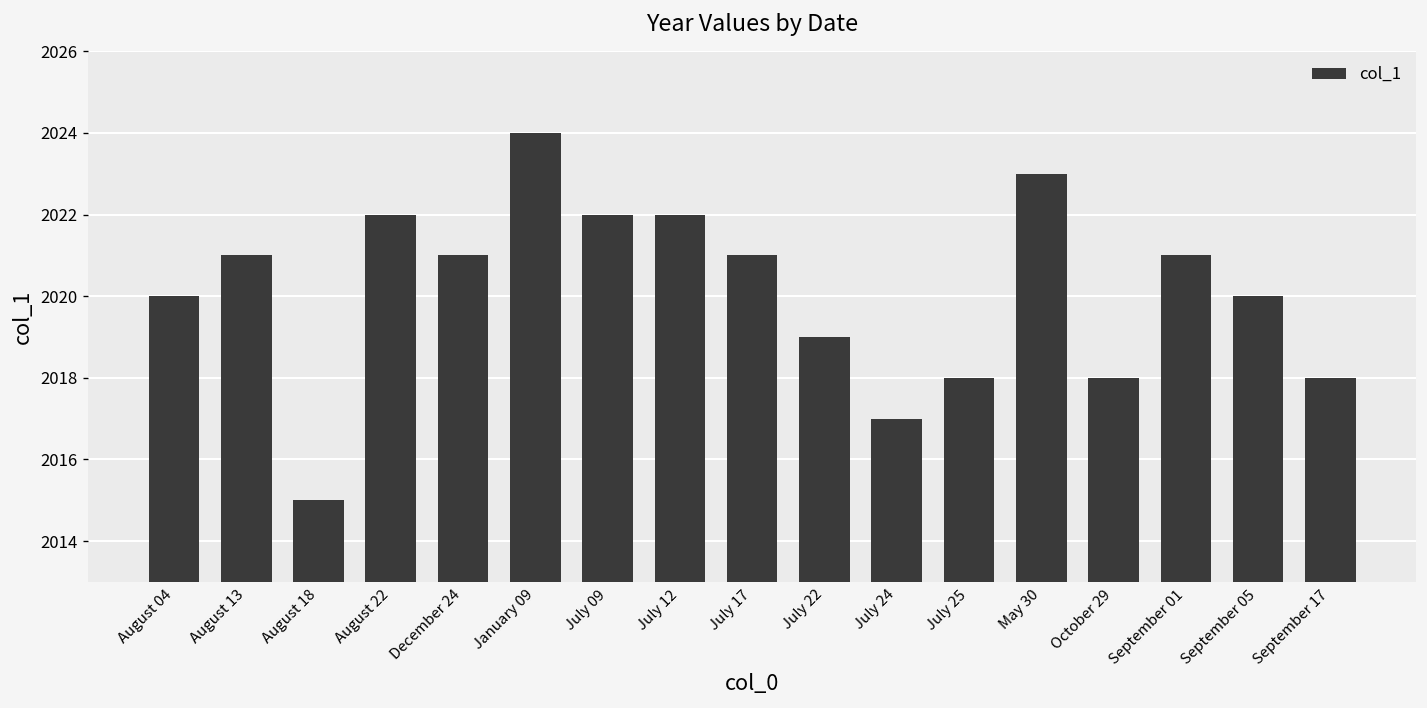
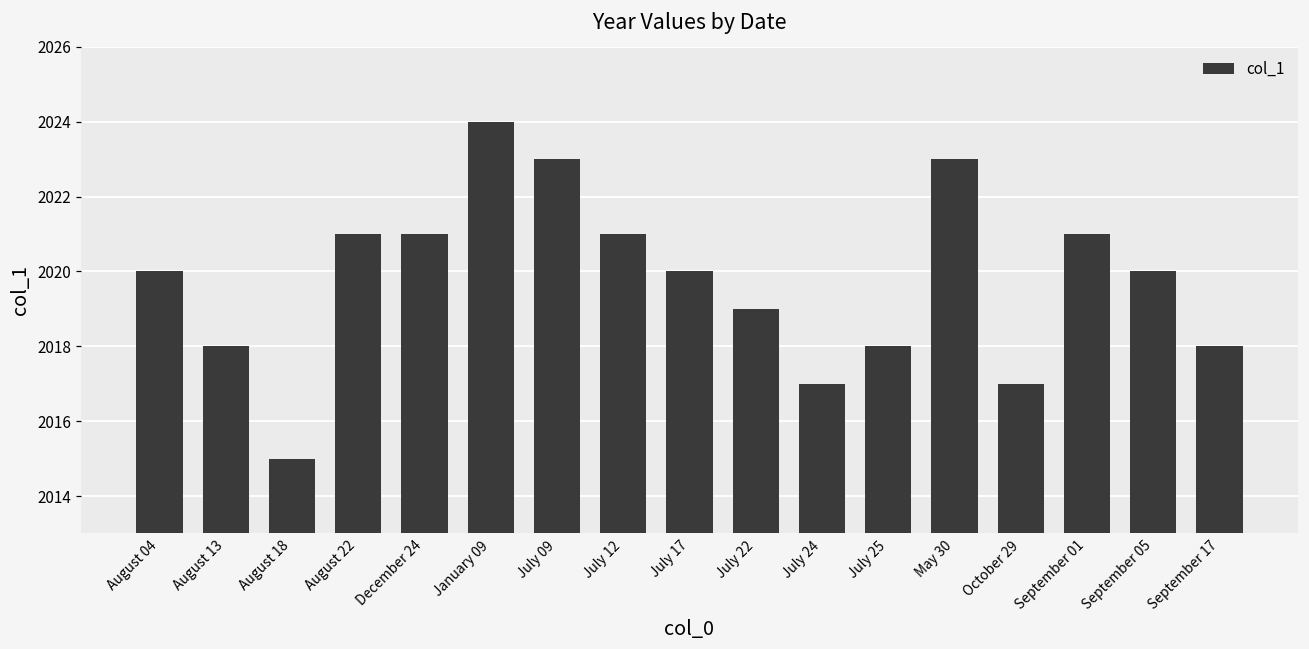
August 13: 2021 -> 2018
August 22: 2022 -> 2021
July 09: 2022 -> 2023
July 12: 2022 -> 2021
July 17: 2021 -> 2020
October 29: 2018 -> 2017
